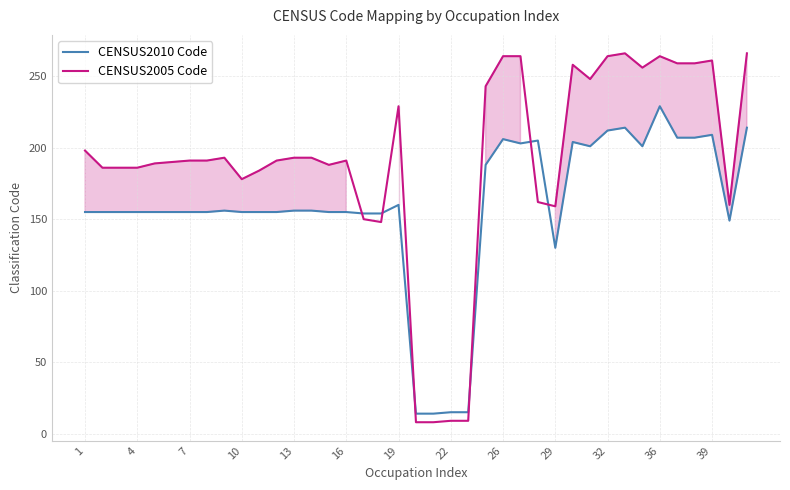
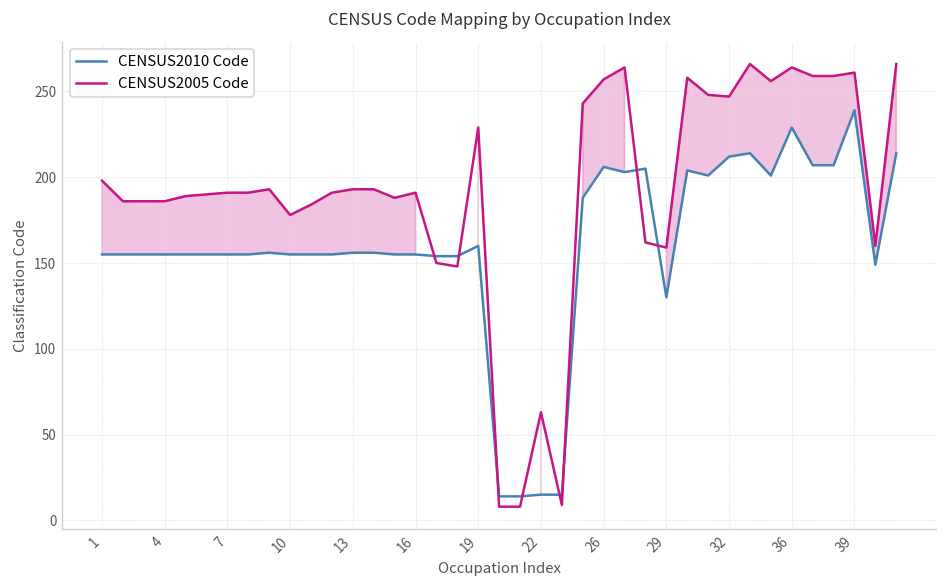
CENSUS2005 Code, 22: 9 -> 63
CENSUS2005 Code, 26: 264 -> 257
CENSUS2005 Code, 32: 264 -> 247
CENSUS2010 Code, 39: 209 -> 239
